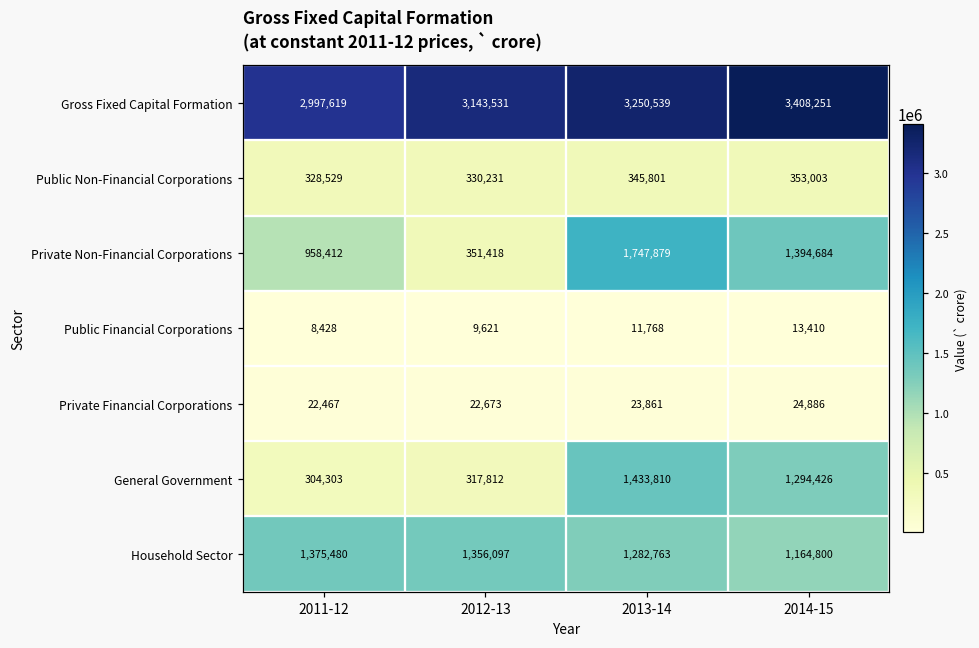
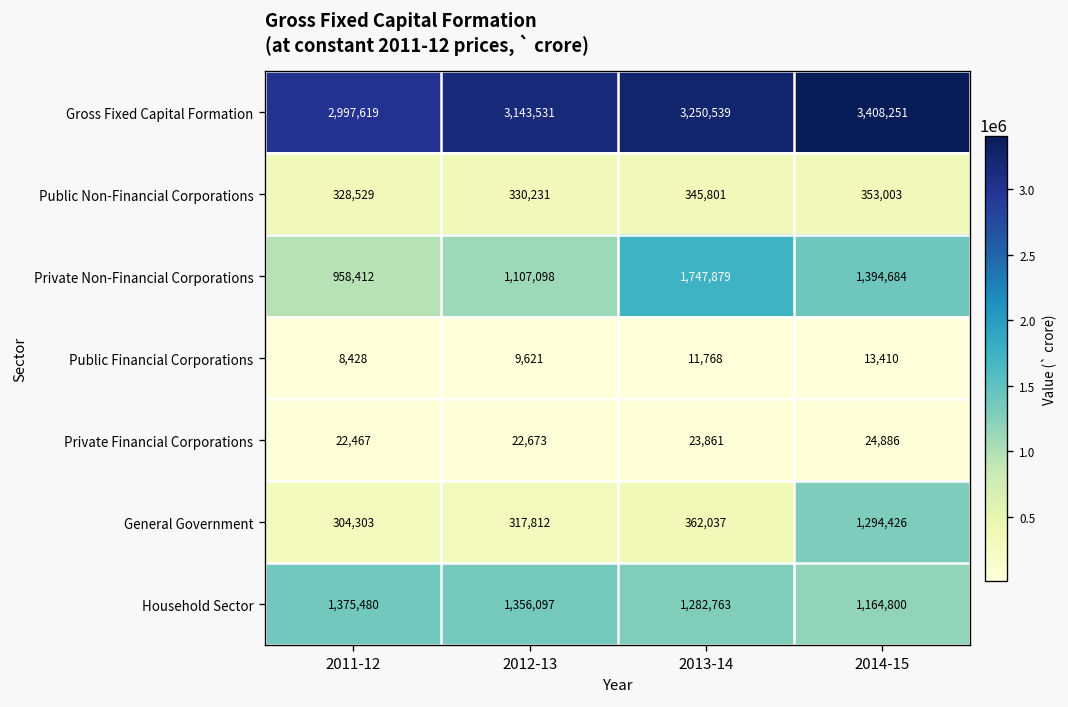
Private Non-Financial Corporations, 2012-13: 351,418 -> 1,107,098
General Government, 2013-14: 1,433,810 -> 362,037
